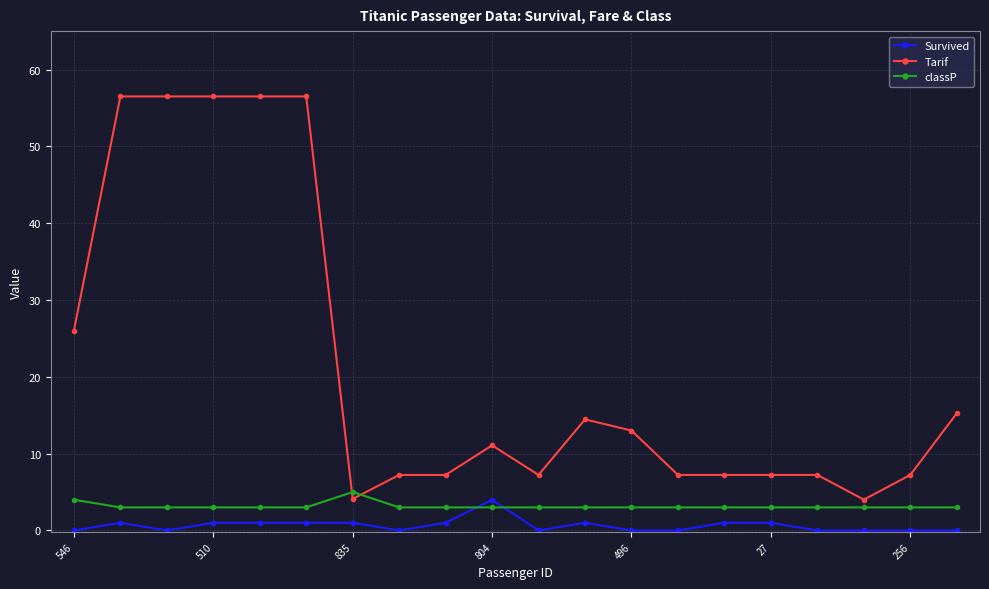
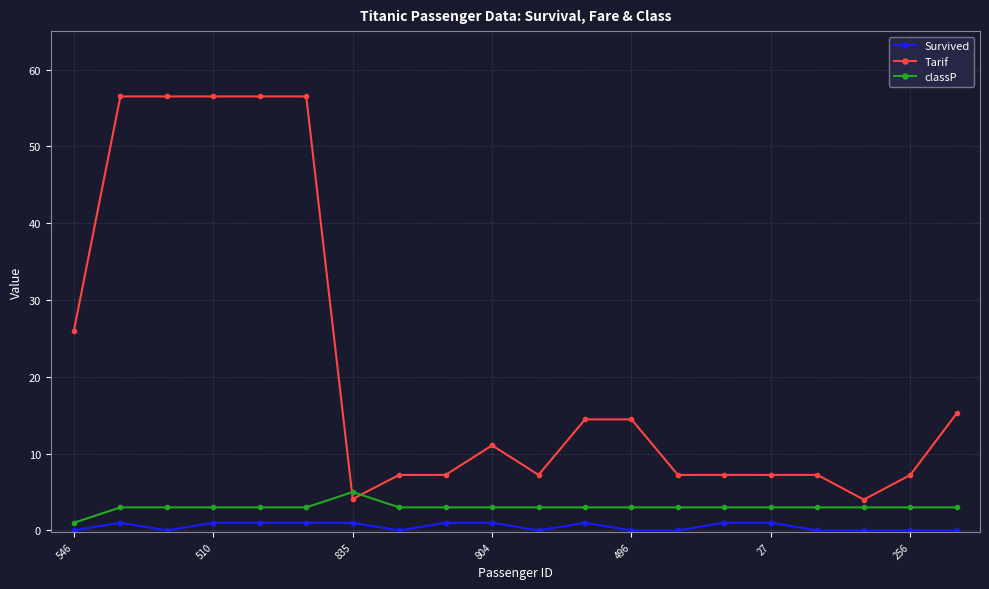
classP, 546: 4 -> 1
Survived, 804: 4 -> 1
Tarif, 496: 13 -> 14
